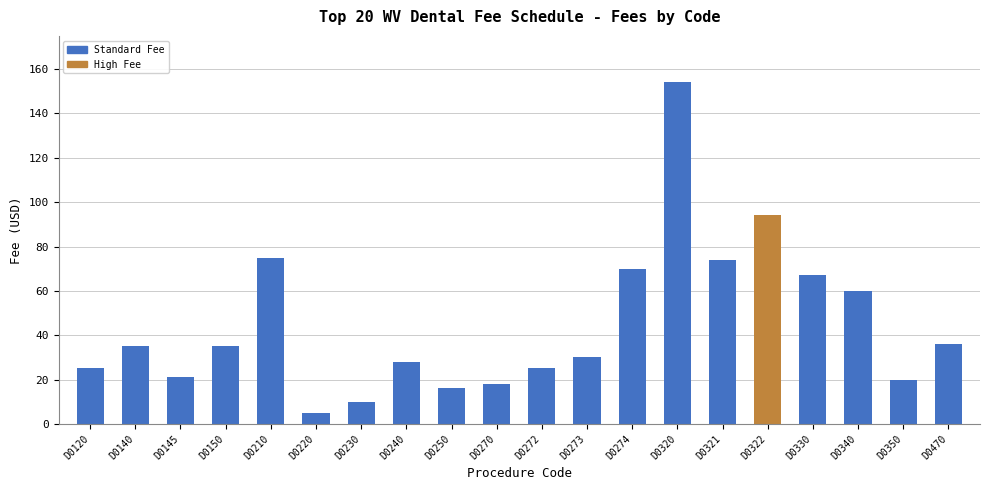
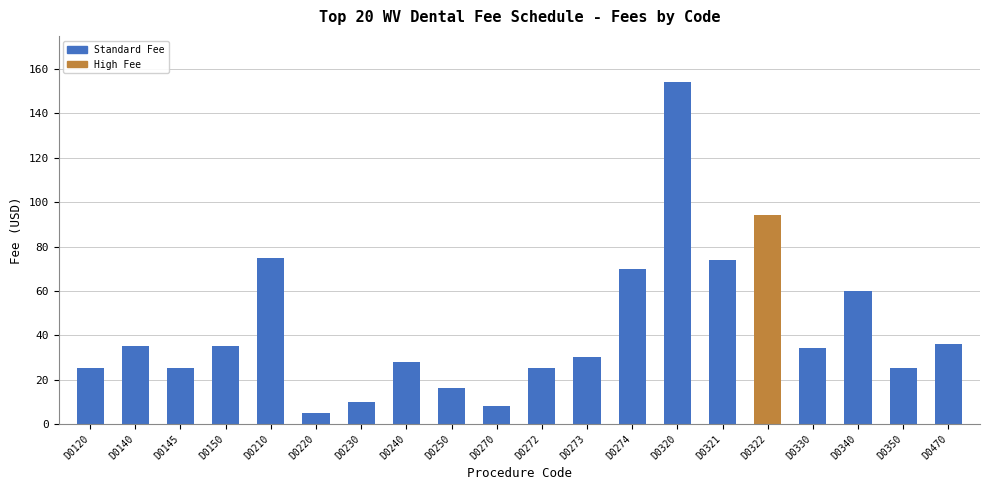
D0145: 21 -> 25
D0270: 18 -> 8
D0330: 67 -> 34
D0350: 20 -> 25
